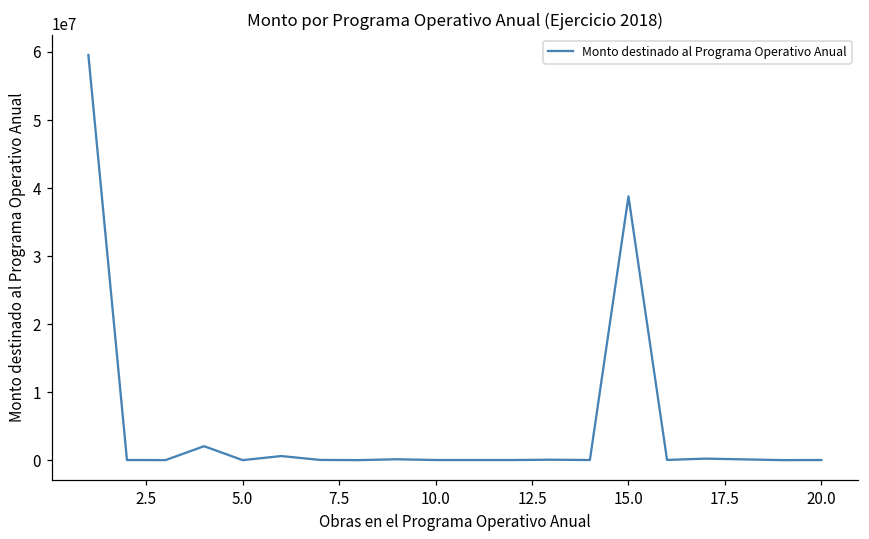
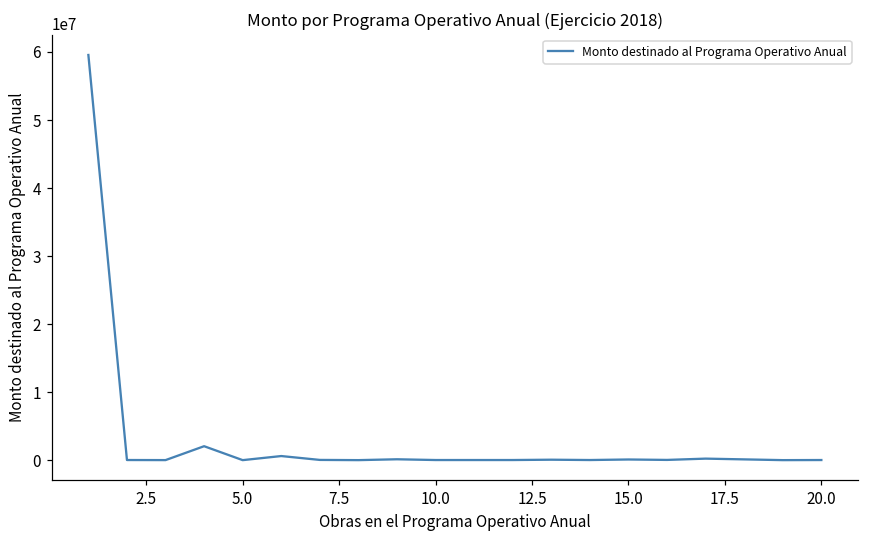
15.0: 39000000 -> 0
